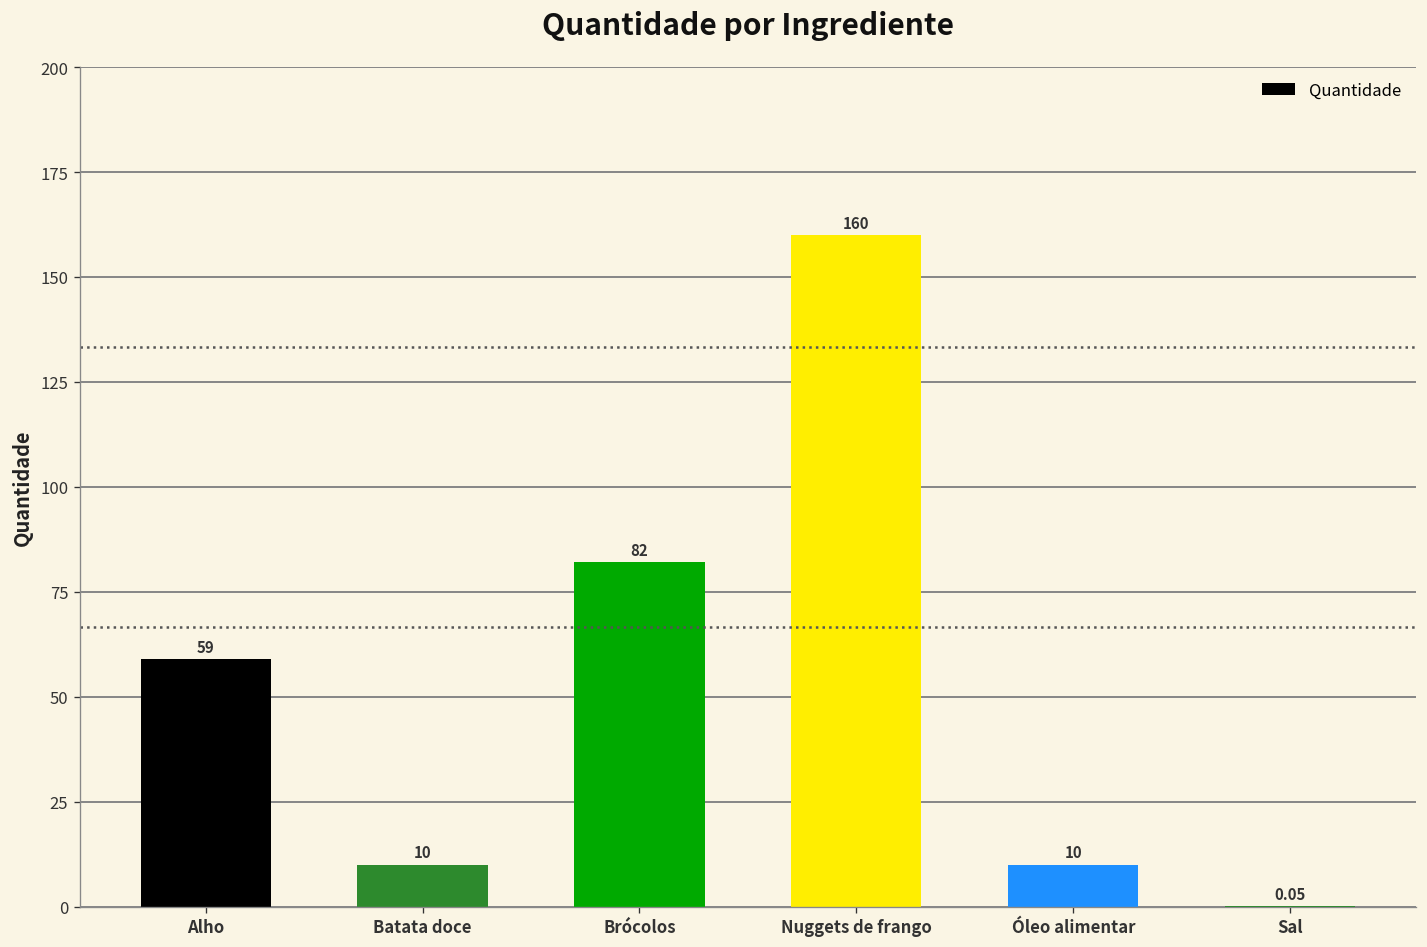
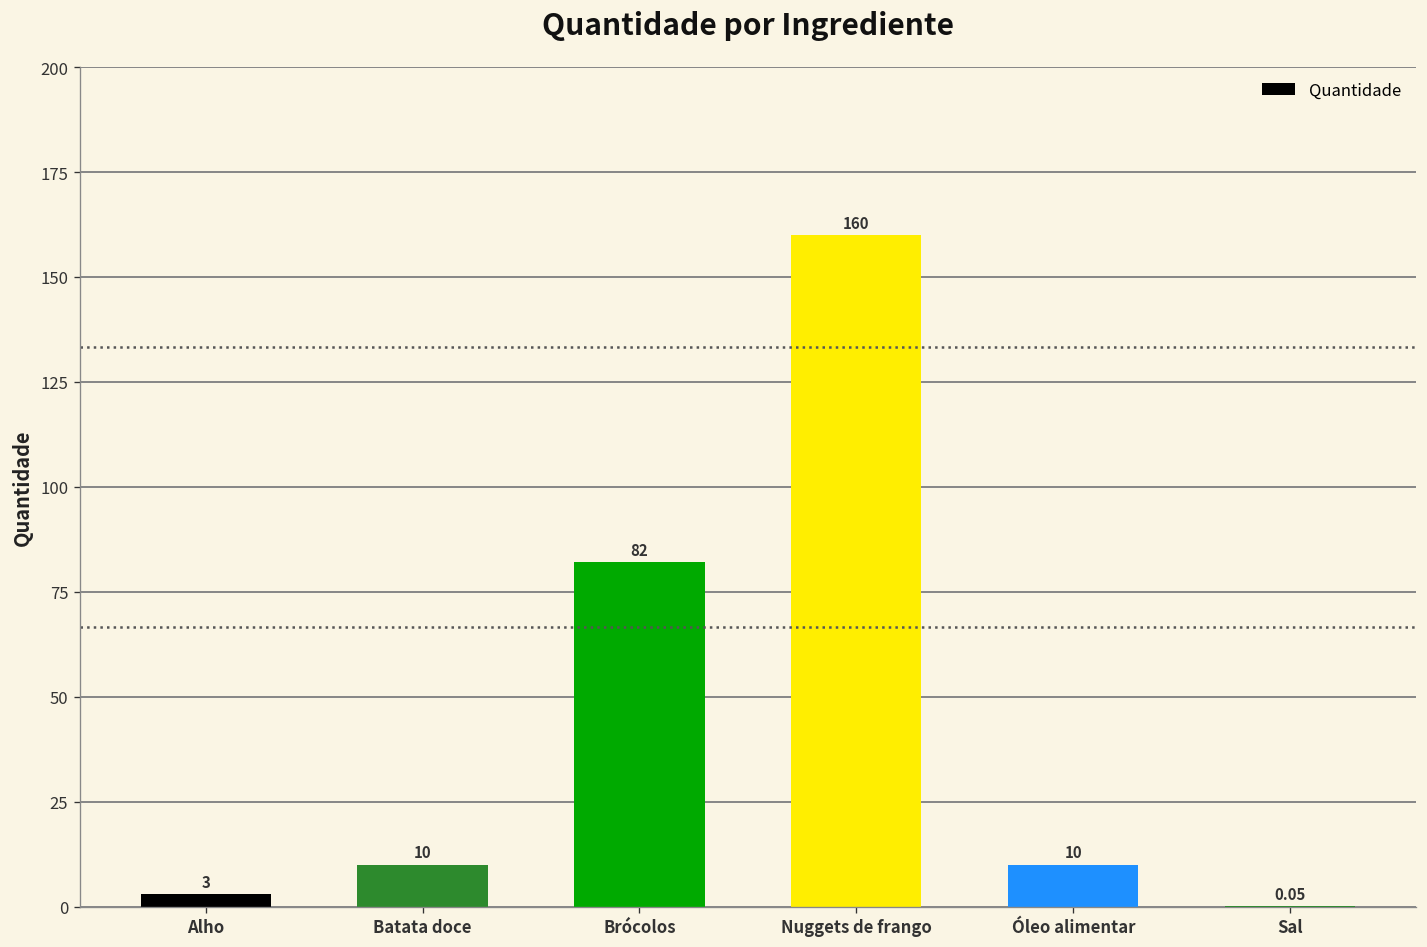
Alho: 59 -> 3
